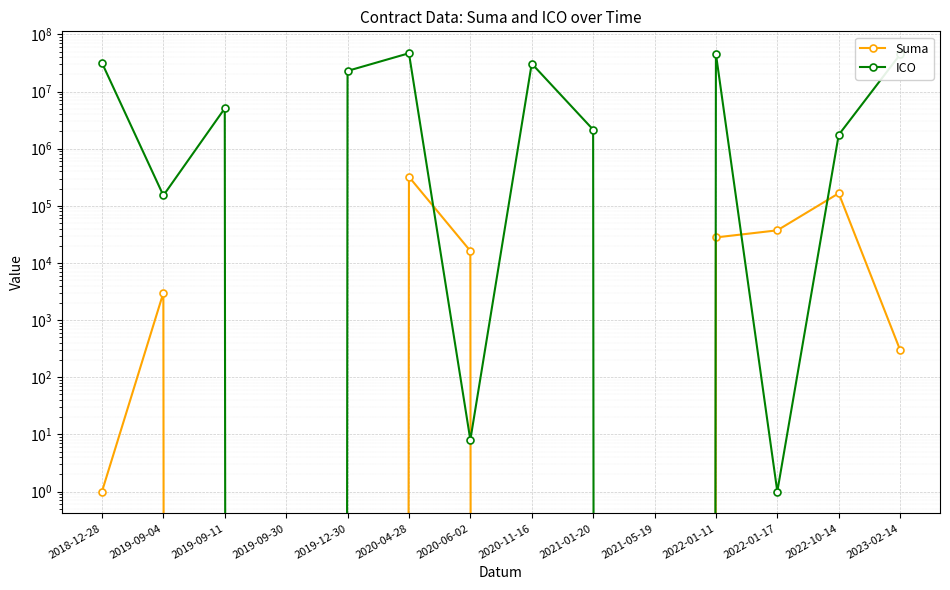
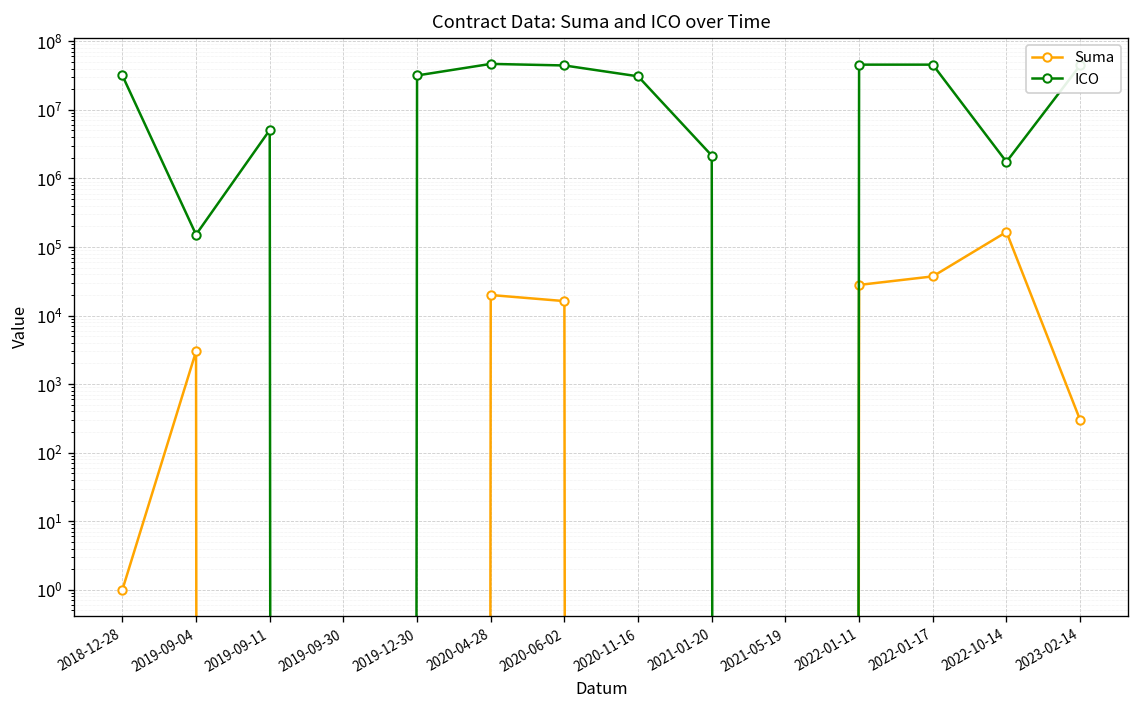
ICO, 2019-12-30: 23000000 -> 30000000
Suma, 2020-04-28: 300000 -> 20000
ICO, 2020-06-02: 8 -> 40000000
ICO, 2022-01-17: 1 -> 50000000
